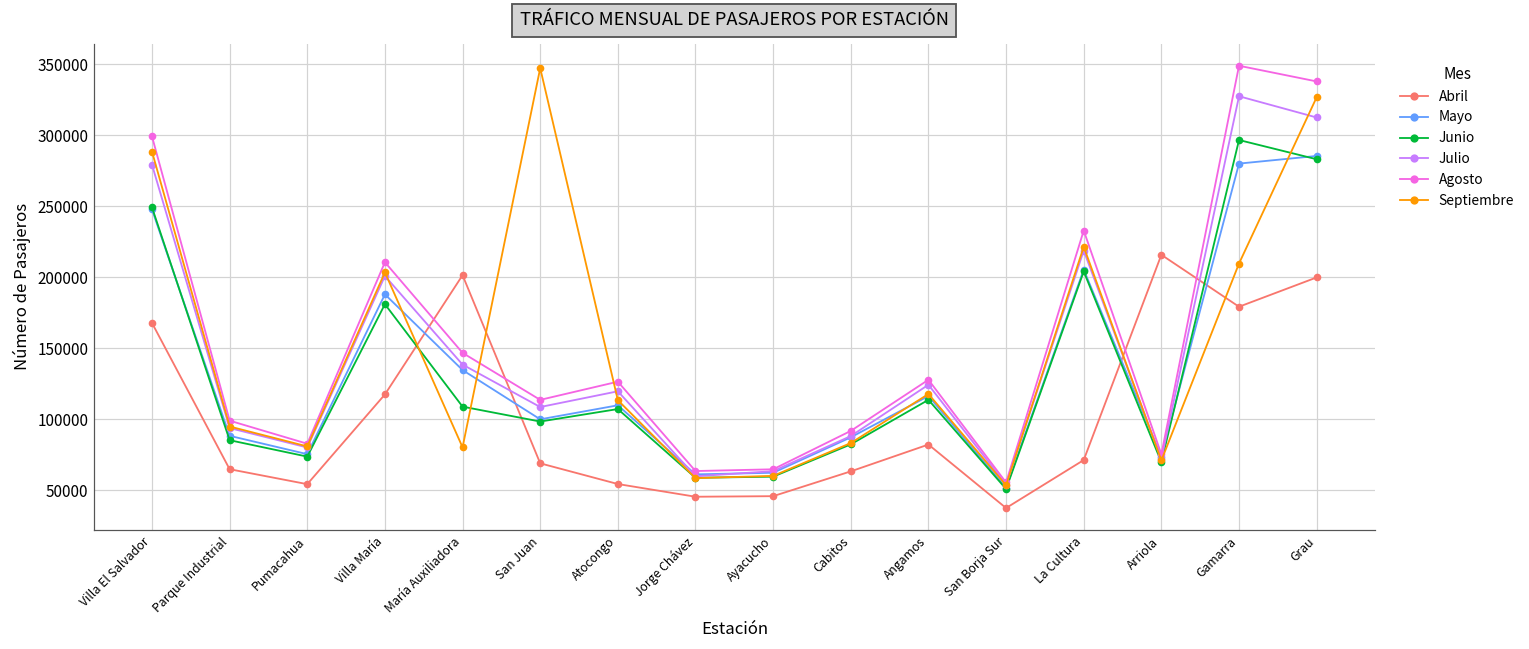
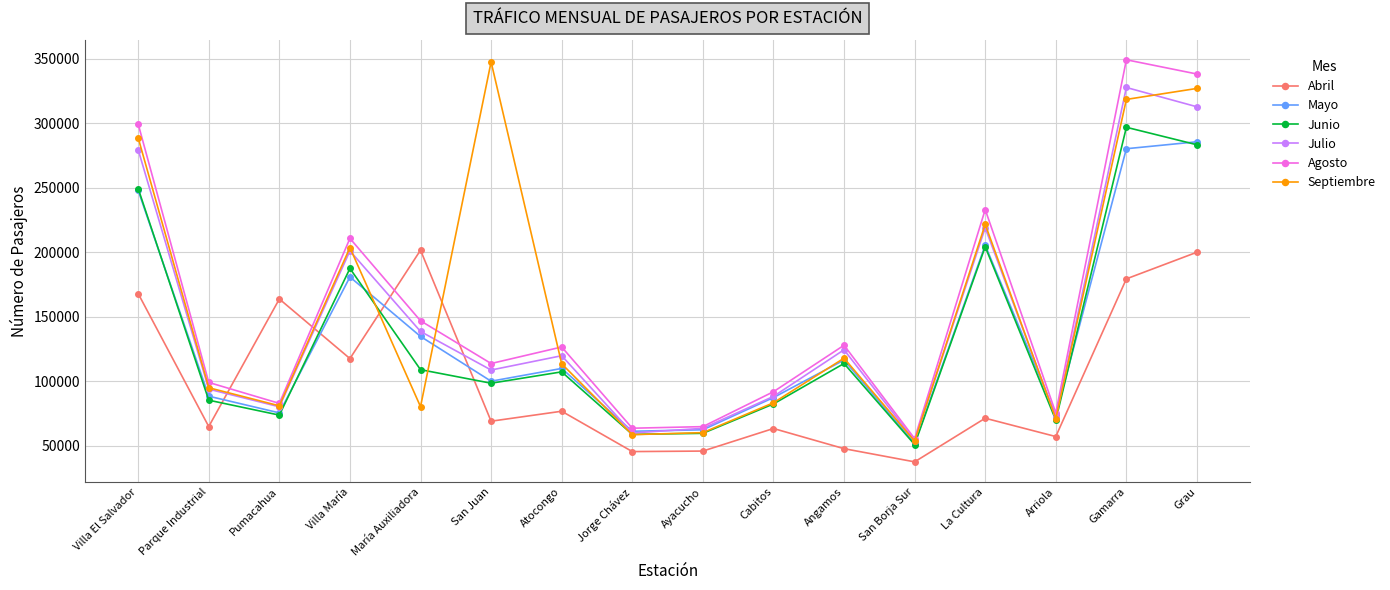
Abril, Pumacahua: 54000 -> 164000
Mayo, Villa María: 188000 -> 181000
Junio, Villa María: 181000 -> 187000
Abril, Atocongo: 54000 -> 77000
Abril, Angamos: 82000 -> 48000
Abril, Arriola: 216000 -> 57000
Septiembre, Gamarra: 210000 -> 318000
